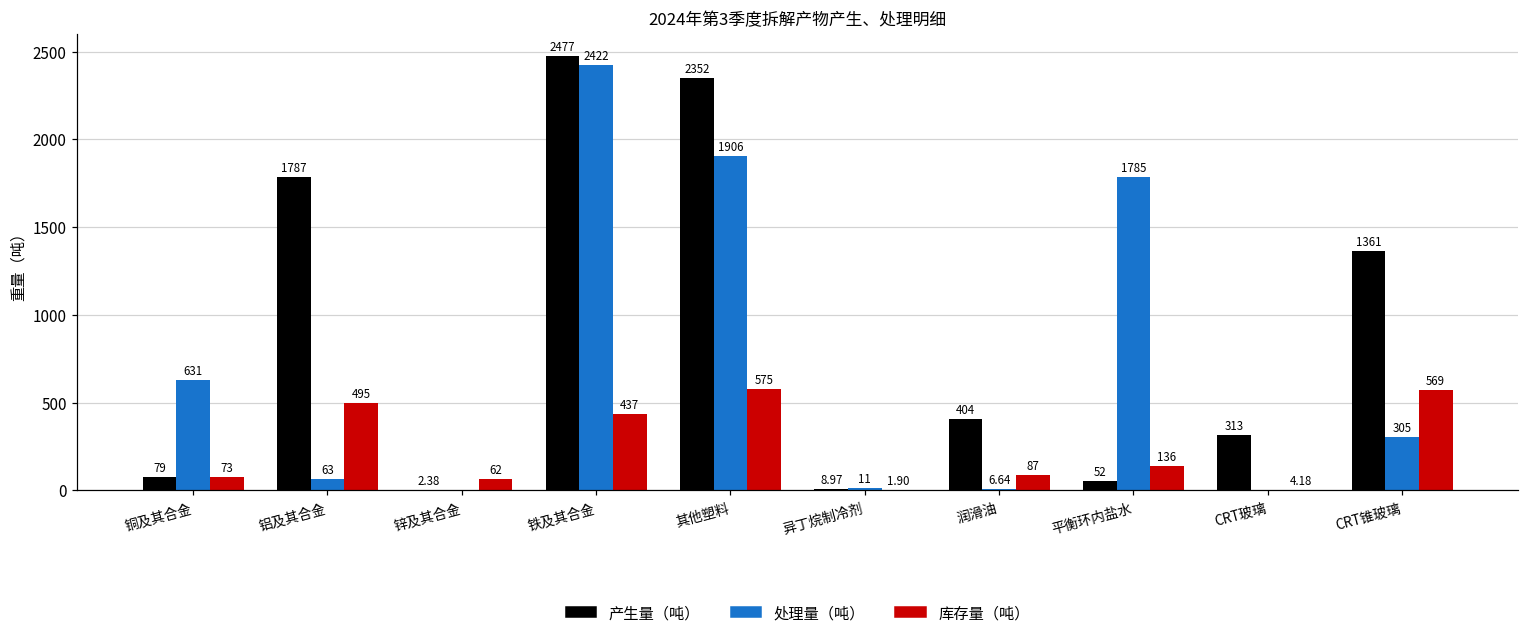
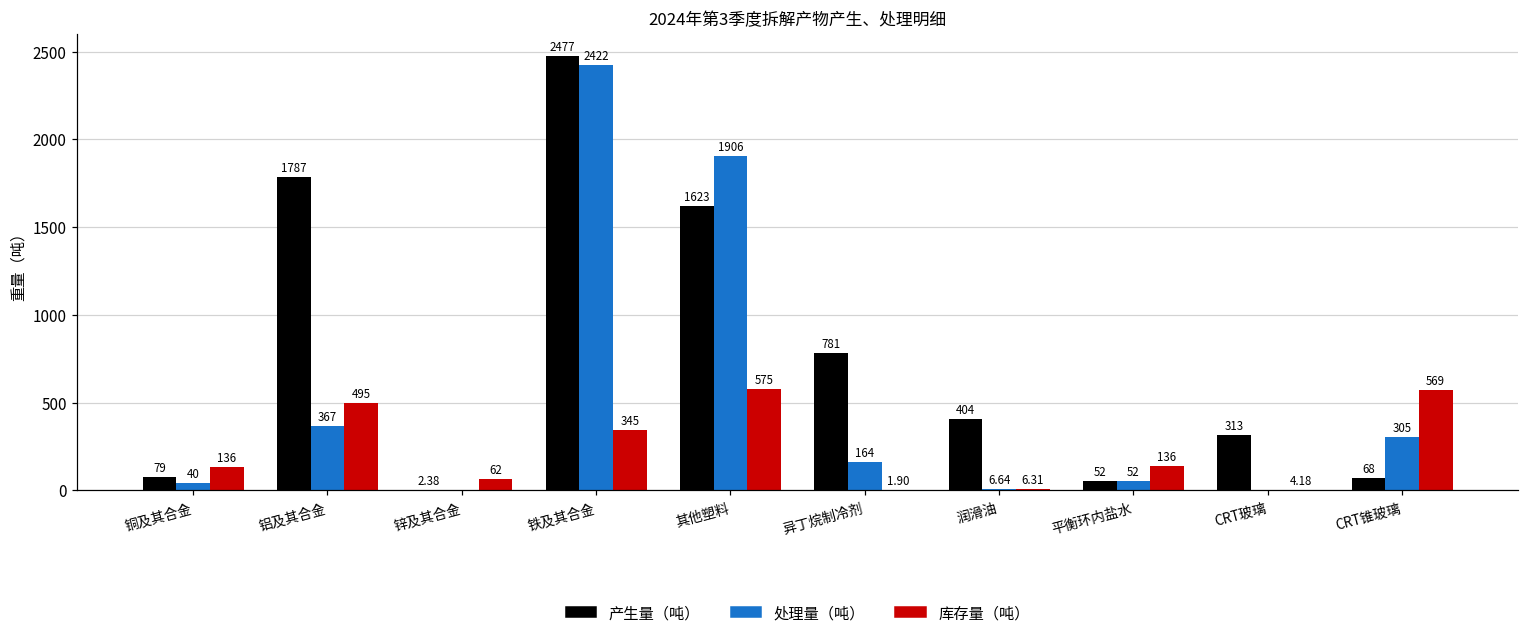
处理量（吨）, 铜及其合金: 631 -> 40
库存量（吨）, 铜及其合金: 73 -> 136
处理量（吨）, 铝及其合金: 63 -> 367
库存量（吨）, 铁及其合金: 437 -> 345
产生量（吨）, 其他塑料: 2352 -> 1623
产生量（吨）, 异丁烷制冷剂: 8.97 -> 781
处理量（吨）, 异丁烷制冷剂: 11 -> 164
库存量（吨）, 润滑油: 87 -> 6.31
处理量（吨）, 平衡环内盐水: 1785 -> 52
产生量（吨）, CRT锥玻璃: 1361 -> 68
